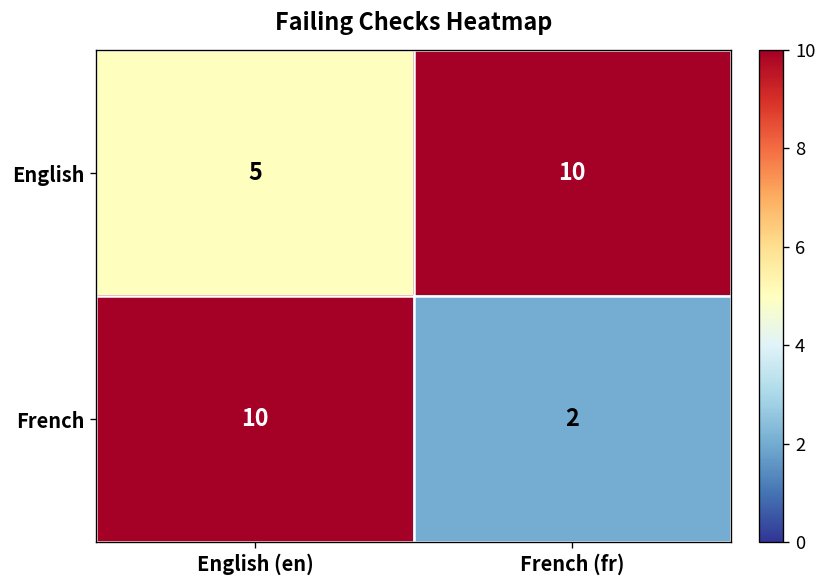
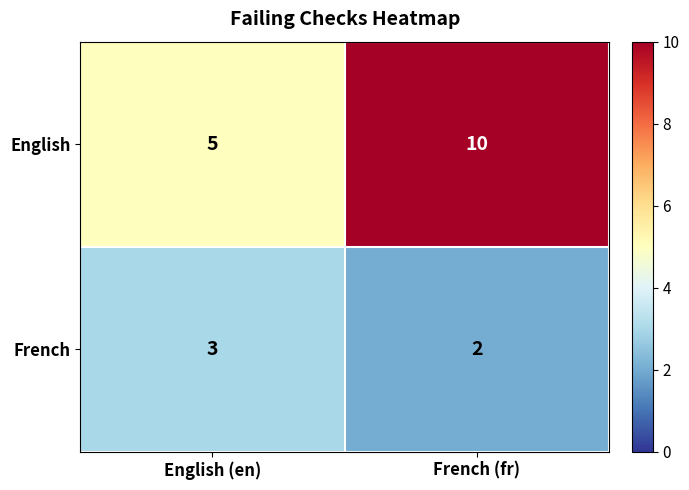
French, English (en): 10 -> 3
